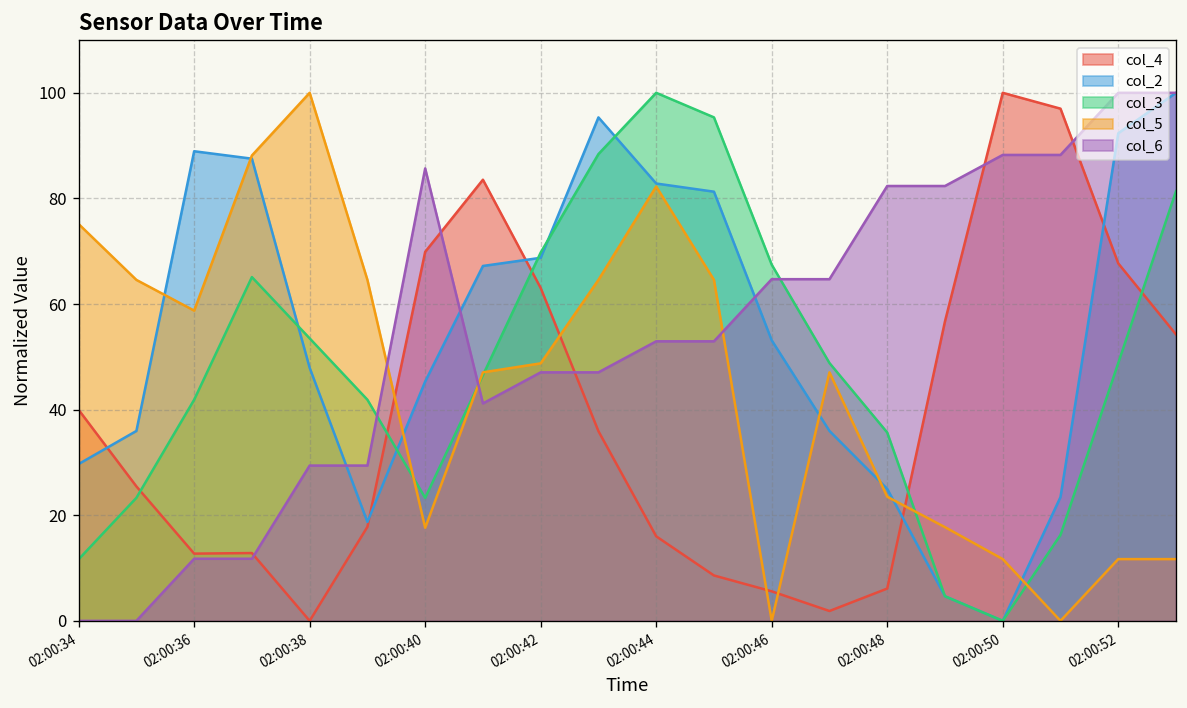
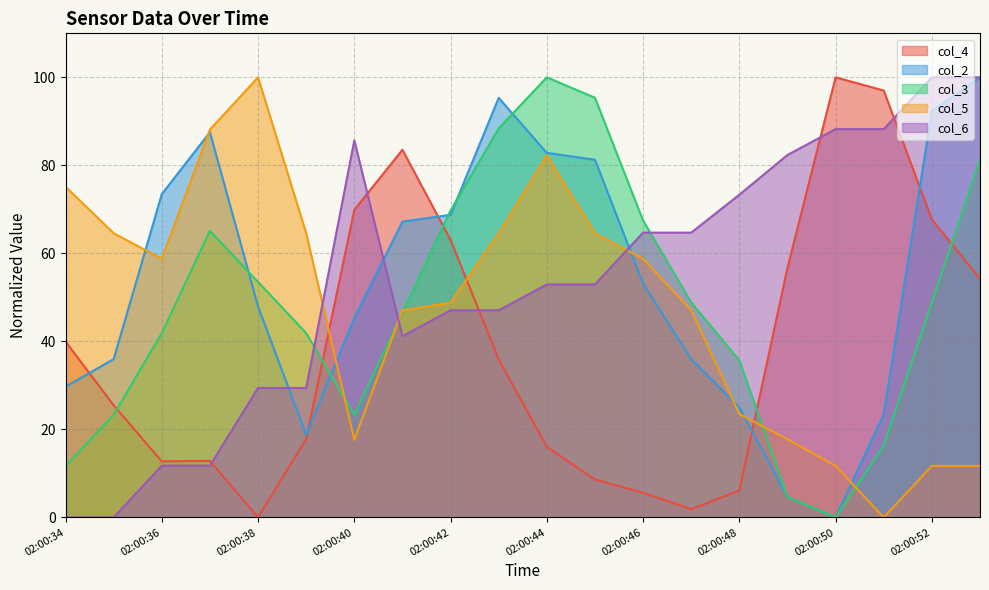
col_2, 02:00:36: 89 -> 73
col_5, 02:00:46: 0 -> 59
col_6, 02:00:48: 82 -> 73
